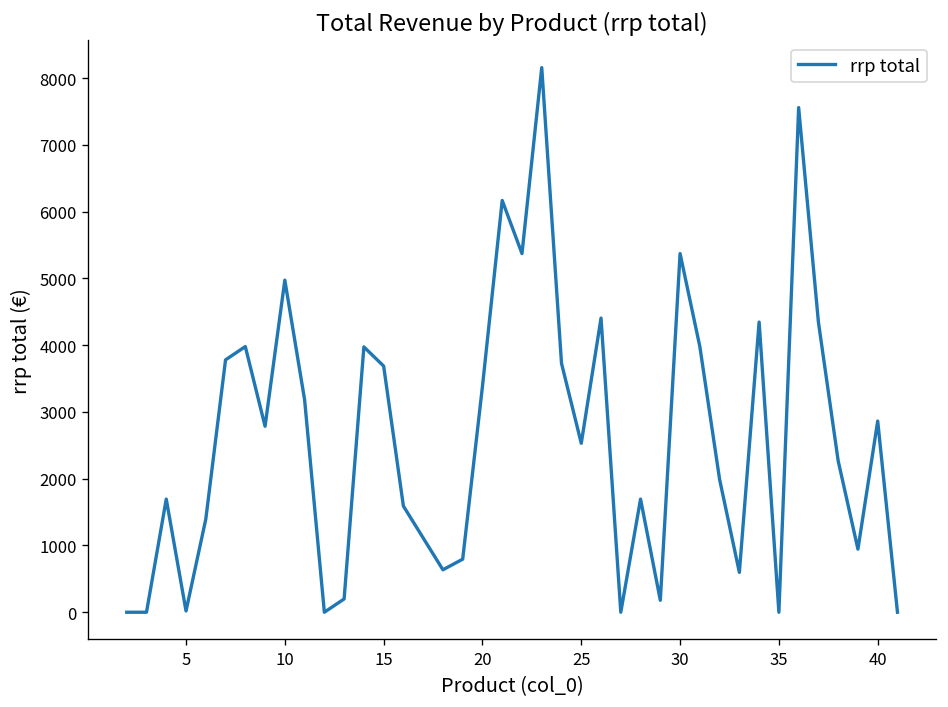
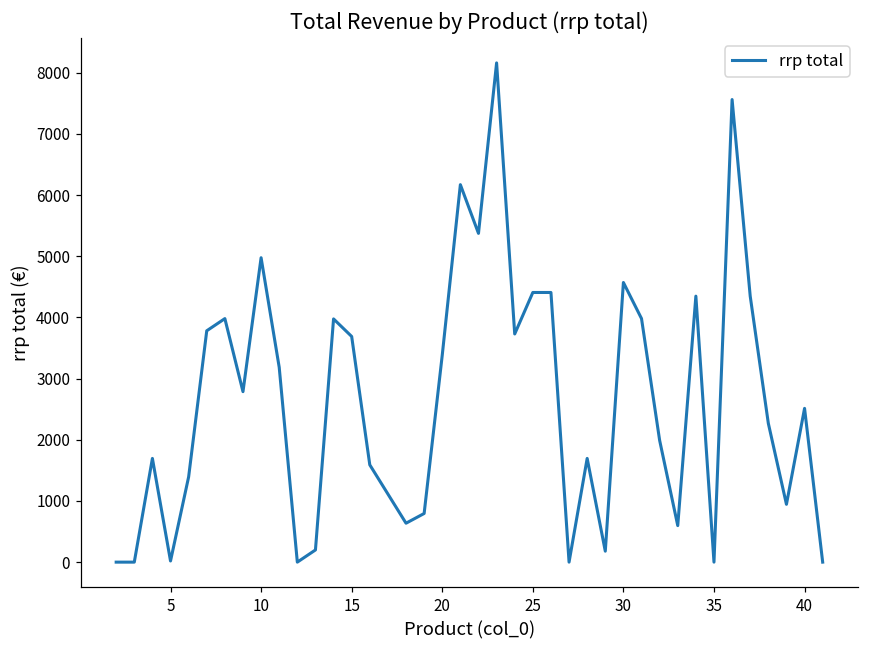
25: 2500 -> 4400
30: 5400 -> 4600
40: 2900 -> 2500
